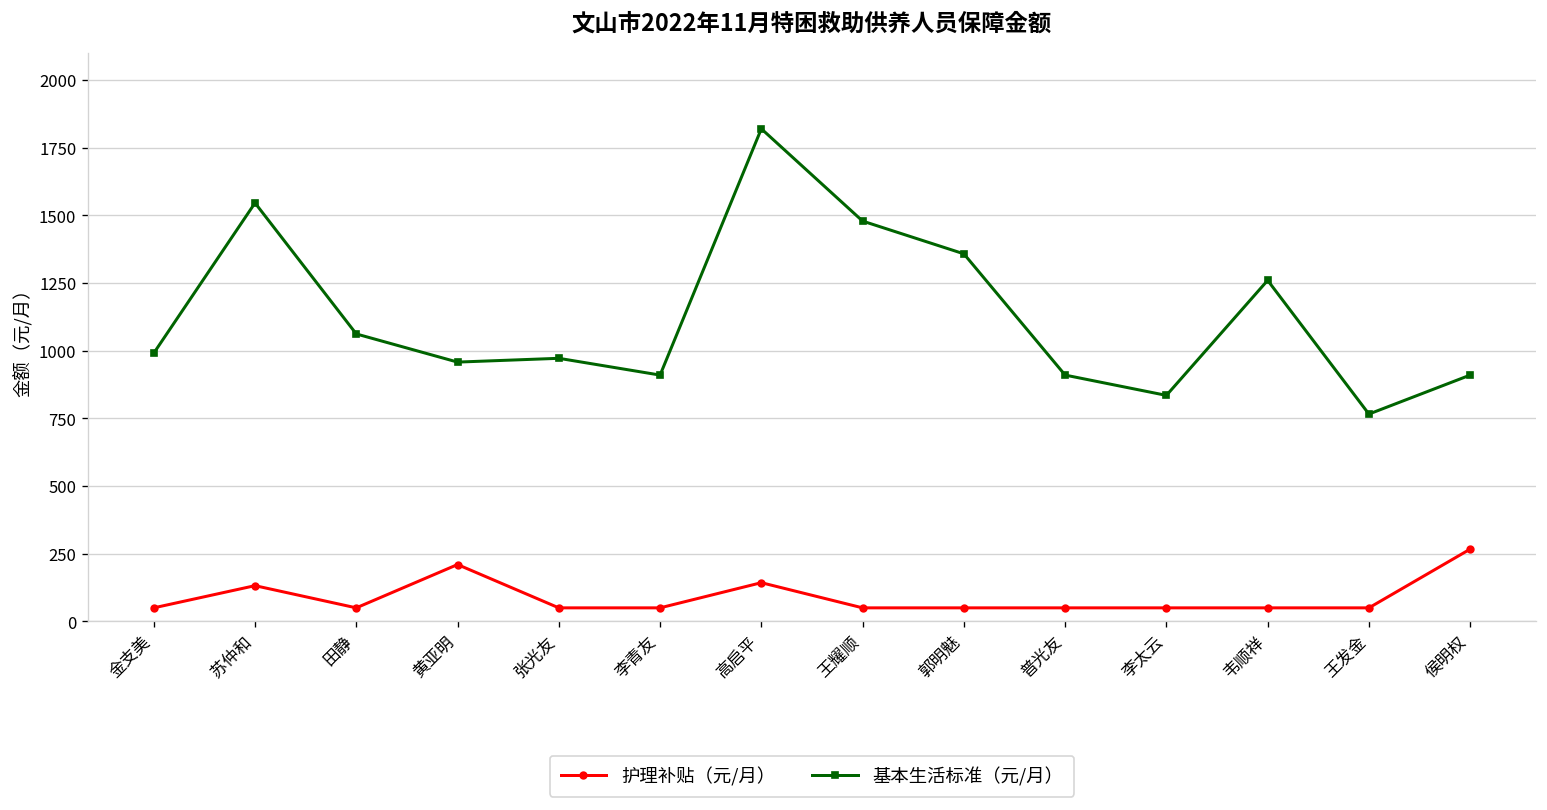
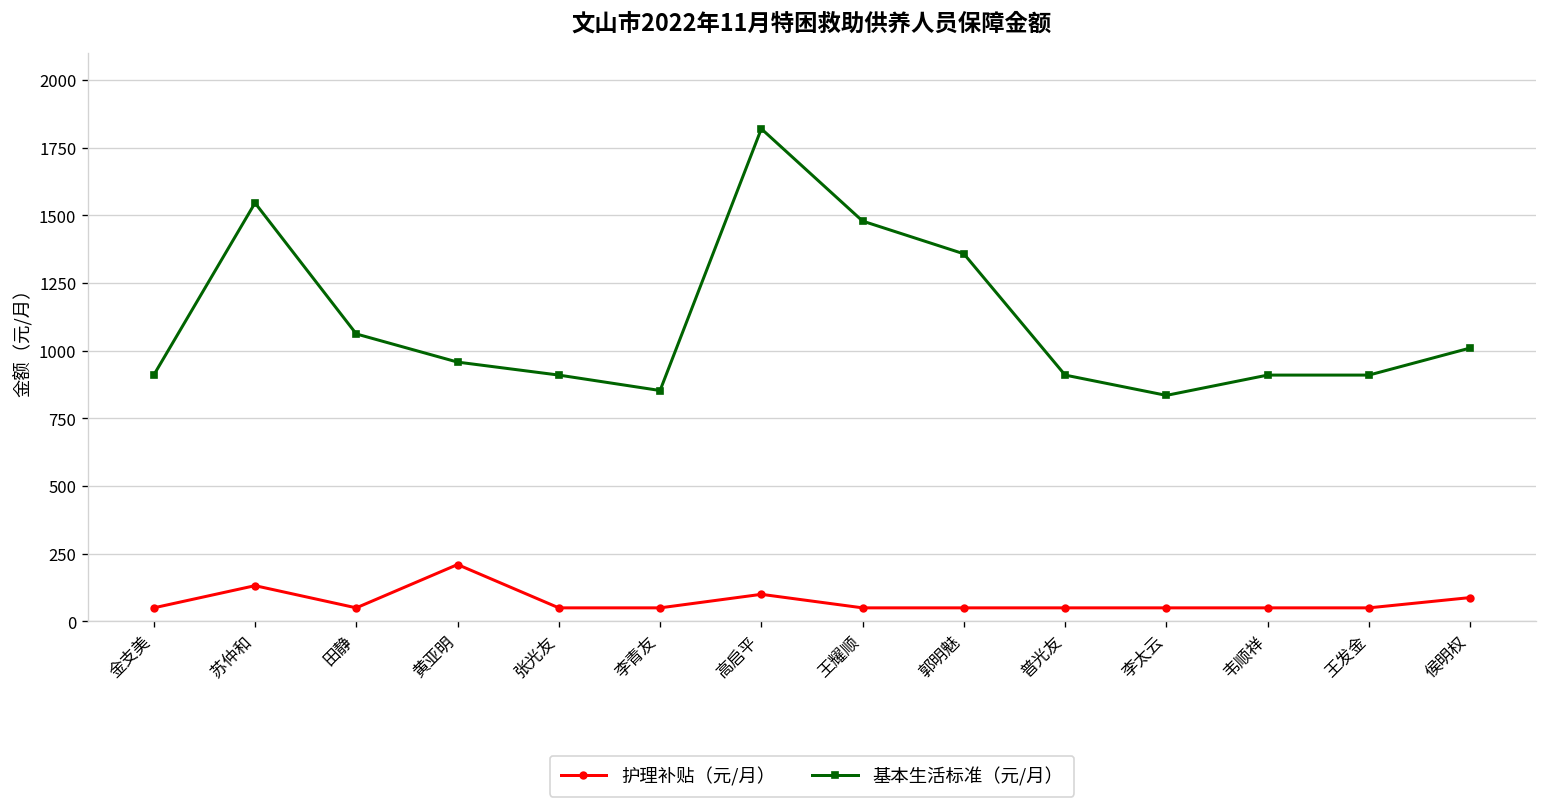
基本生活标准（元/月）, 金支美: 990 -> 910
基本生活标准（元/月）, 张光友: 970 -> 910
基本生活标准（元/月）, 李青友: 910 -> 850
护理补贴（元/月）, 高启平: 140 -> 100
基本生活标准（元/月）, 韦顺祥: 1260 -> 910
基本生活标准（元/月）, 王发金: 770 -> 910
护理补贴（元/月）, 侯明权: 270 -> 90
基本生活标准（元/月）, 侯明权: 910 -> 1010
